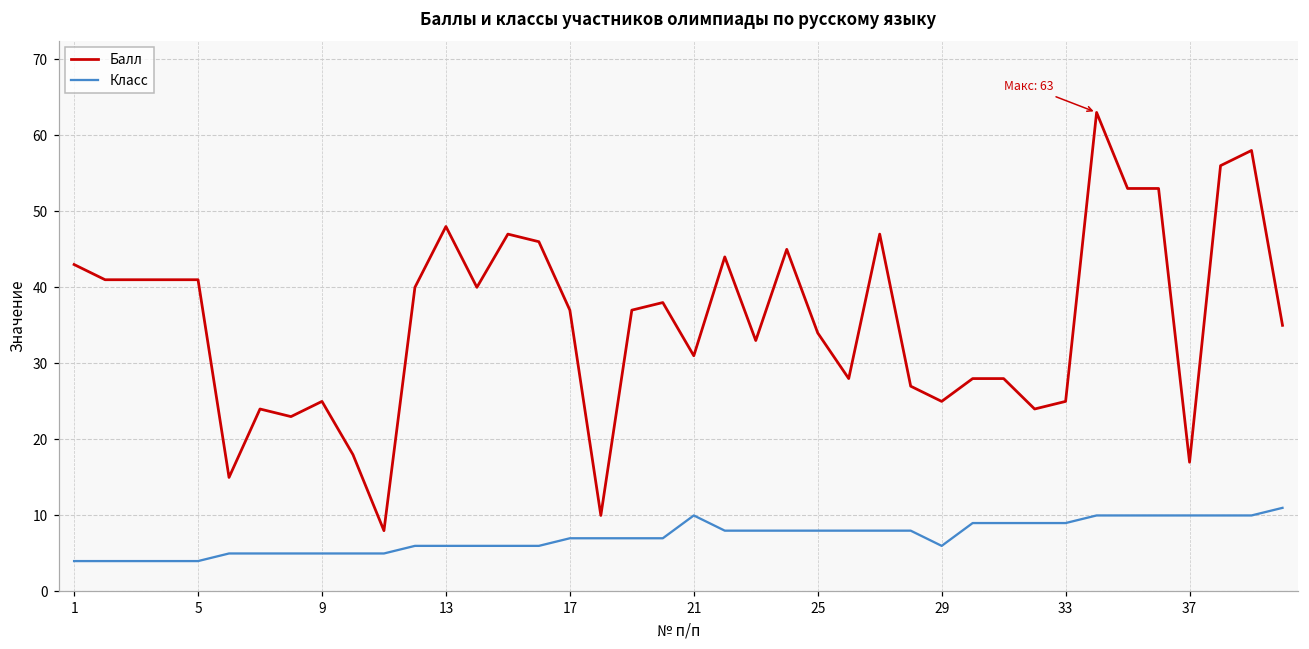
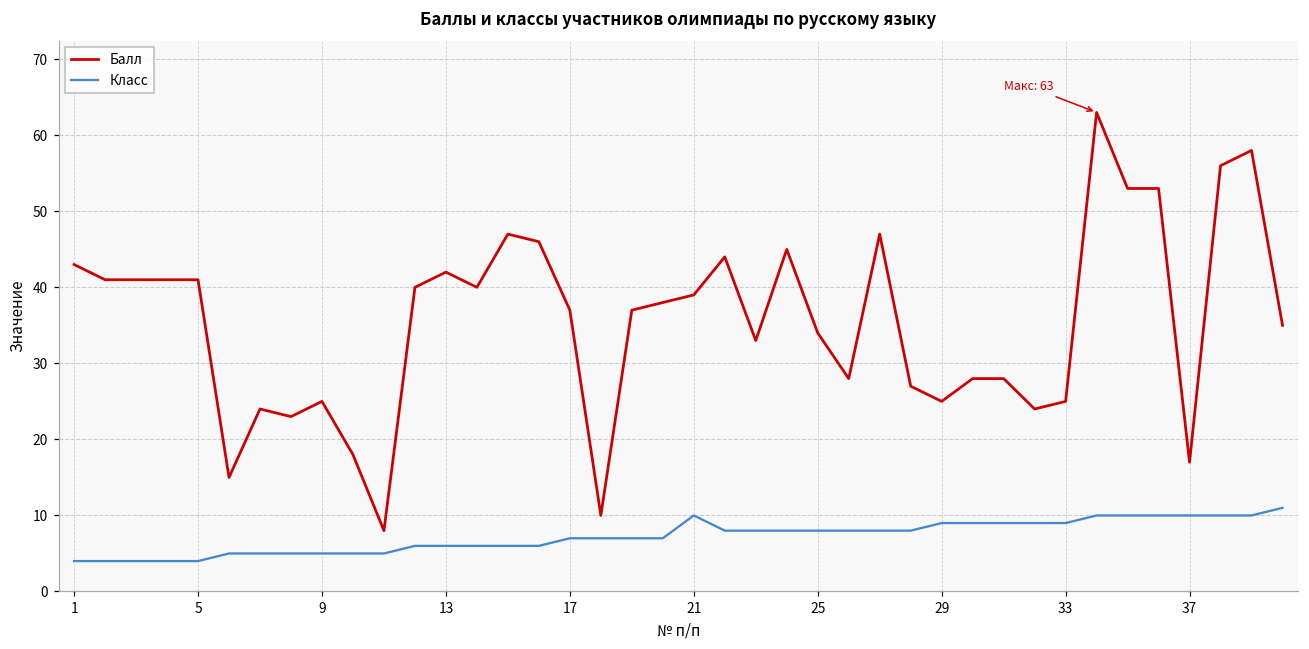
Балл, 13: 48 -> 42
Балл, 21: 31 -> 39
Класс, 29: 6 -> 9
